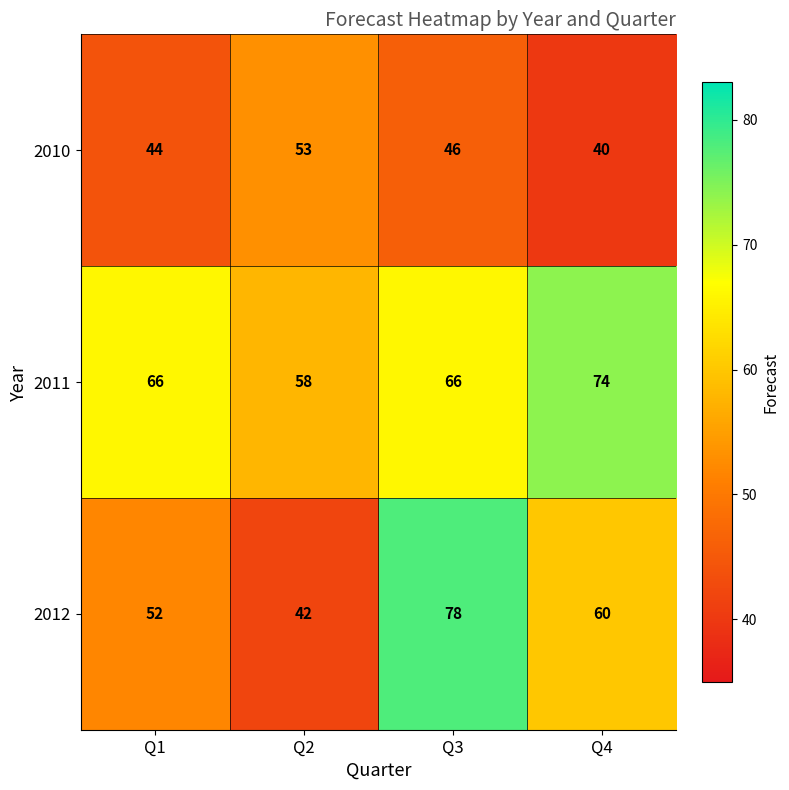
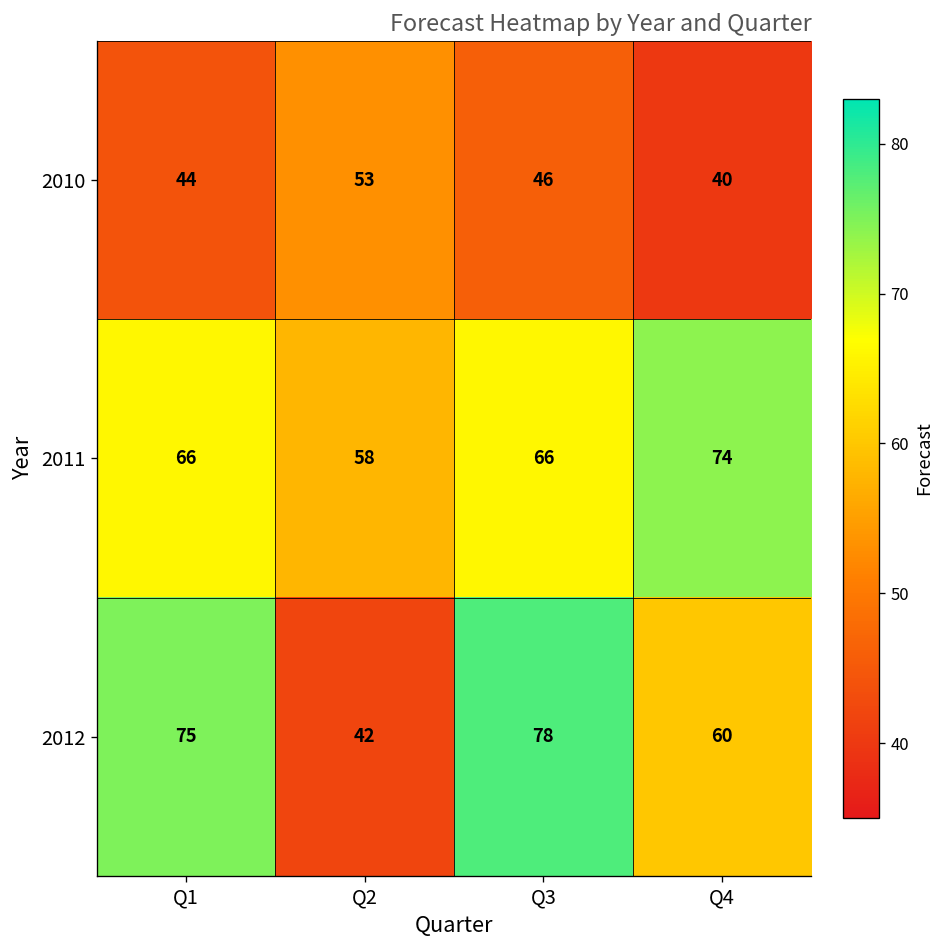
2012, Q1: 52 -> 75
